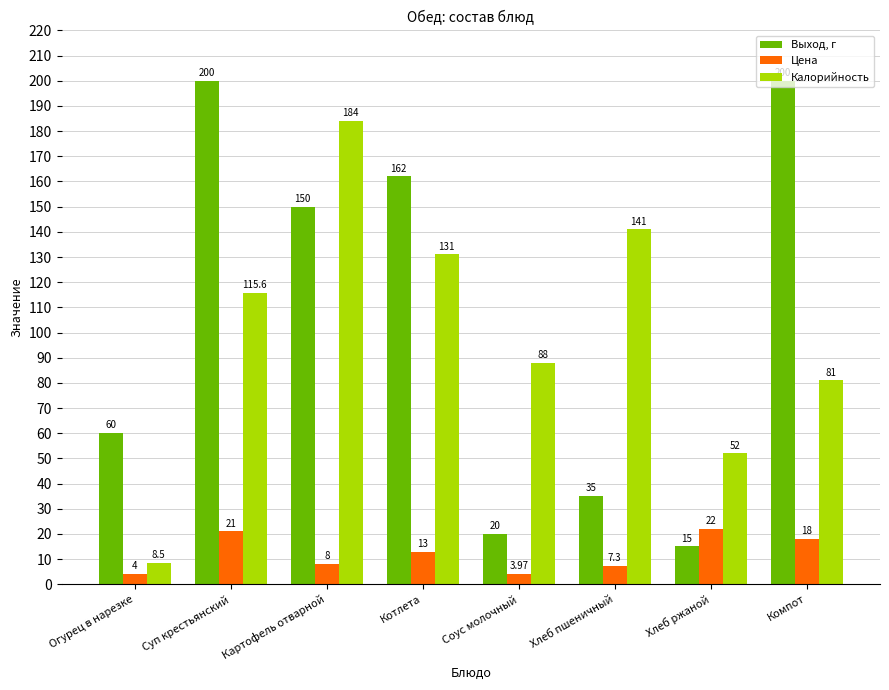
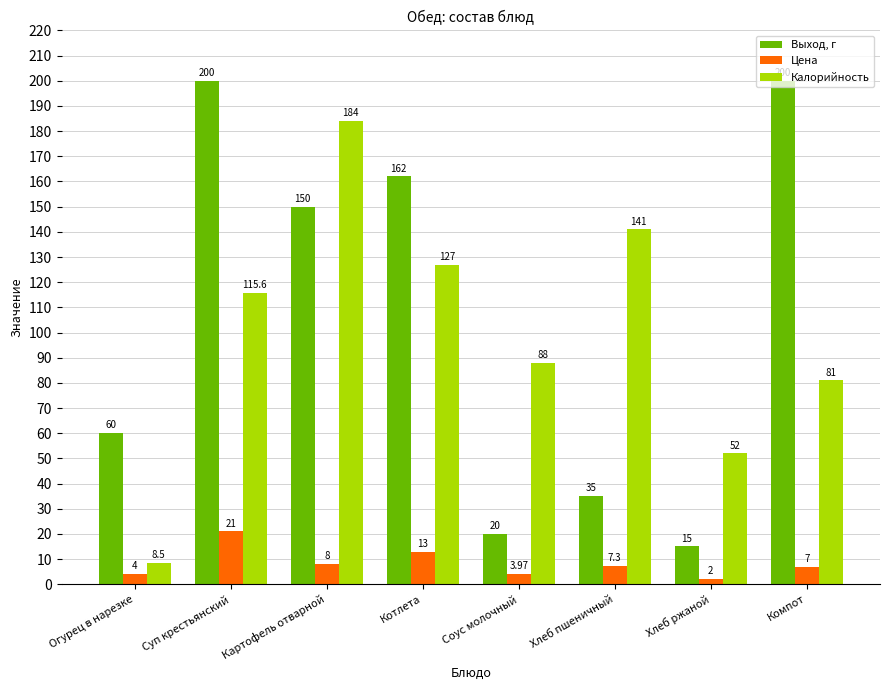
Калорийность, Котлета: 131 -> 127
Цена, Хлеб ржаной: 22 -> 2
Цена, Компот: 18 -> 7
